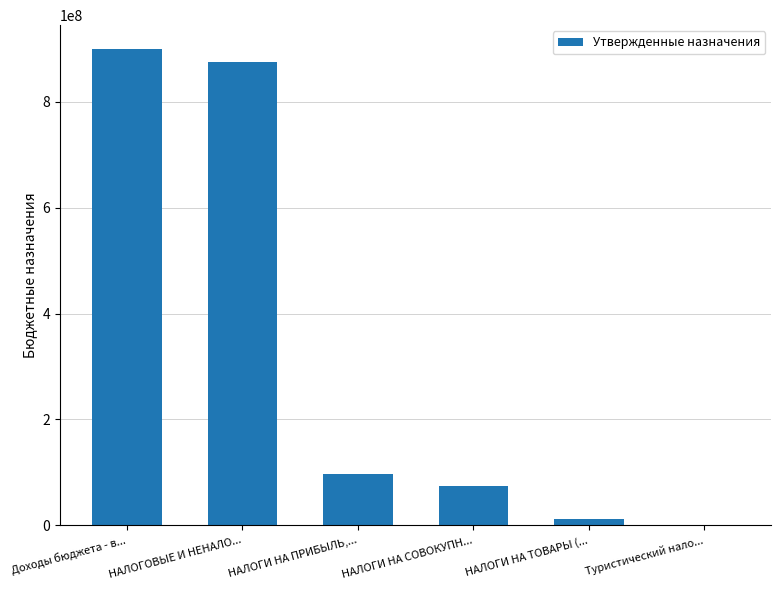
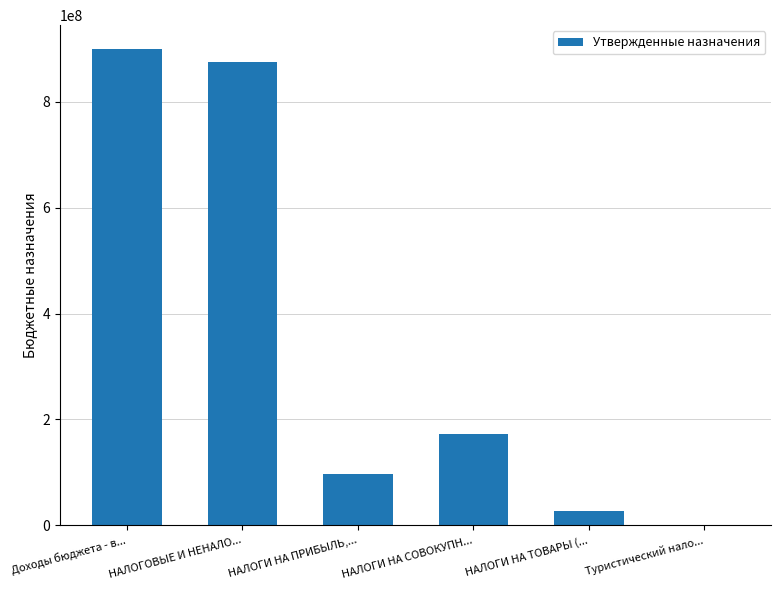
НАЛОГИ НА СОВОКУПН...: 70000000 -> 170000000
НАЛОГИ НА ТОВАРЫ (...: 10000000 -> 30000000
